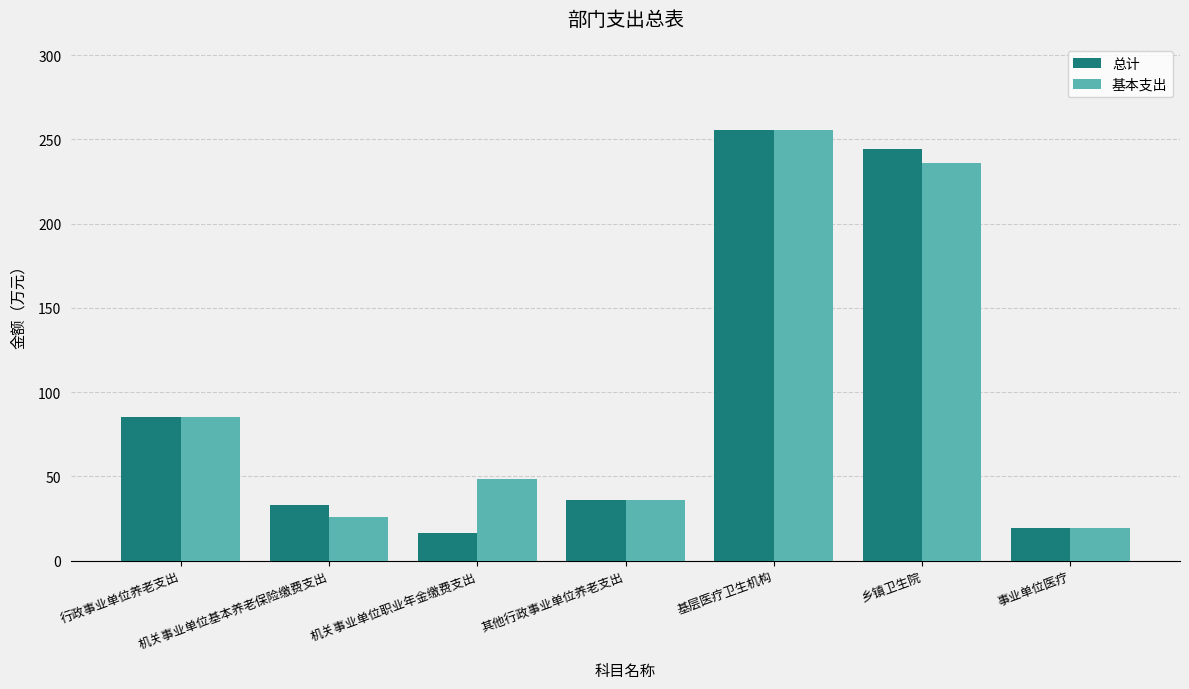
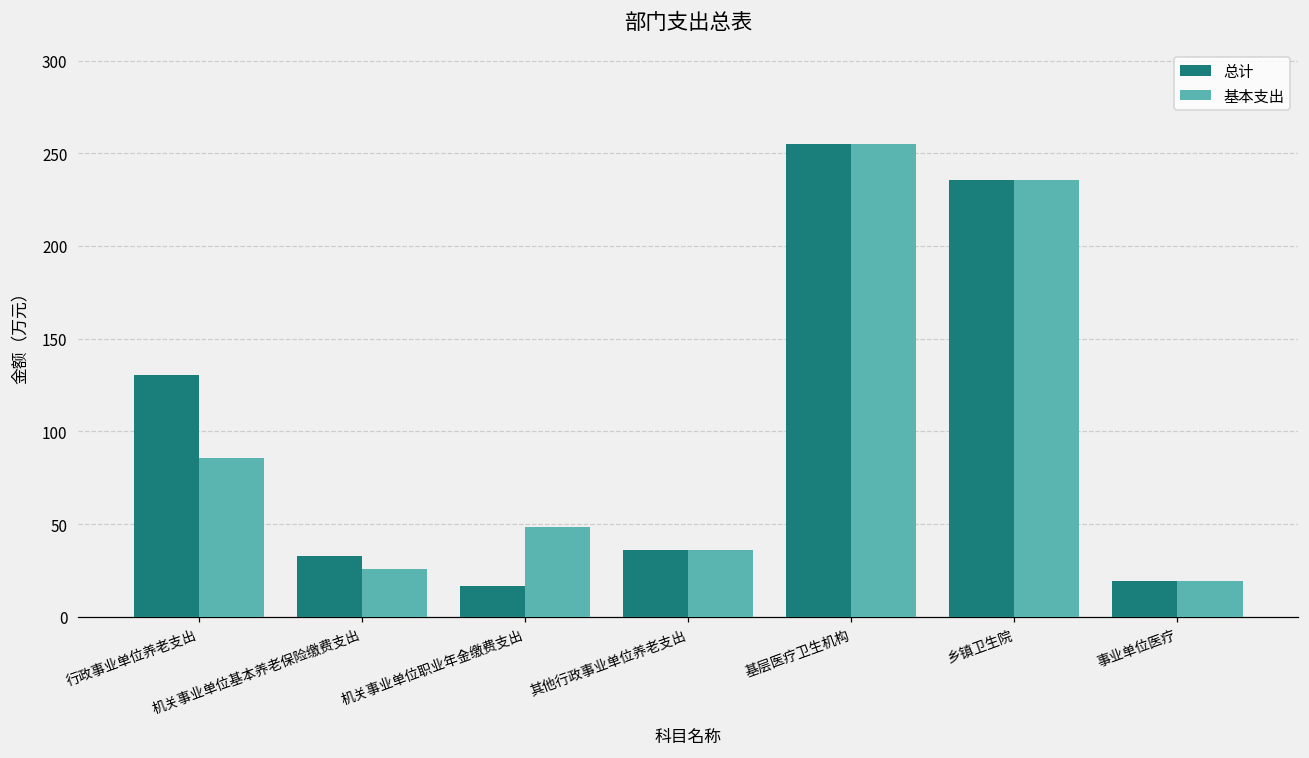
总计, 行政事业单位养老支出: 85 -> 130
总计, 乡镇卫生院: 244 -> 236
